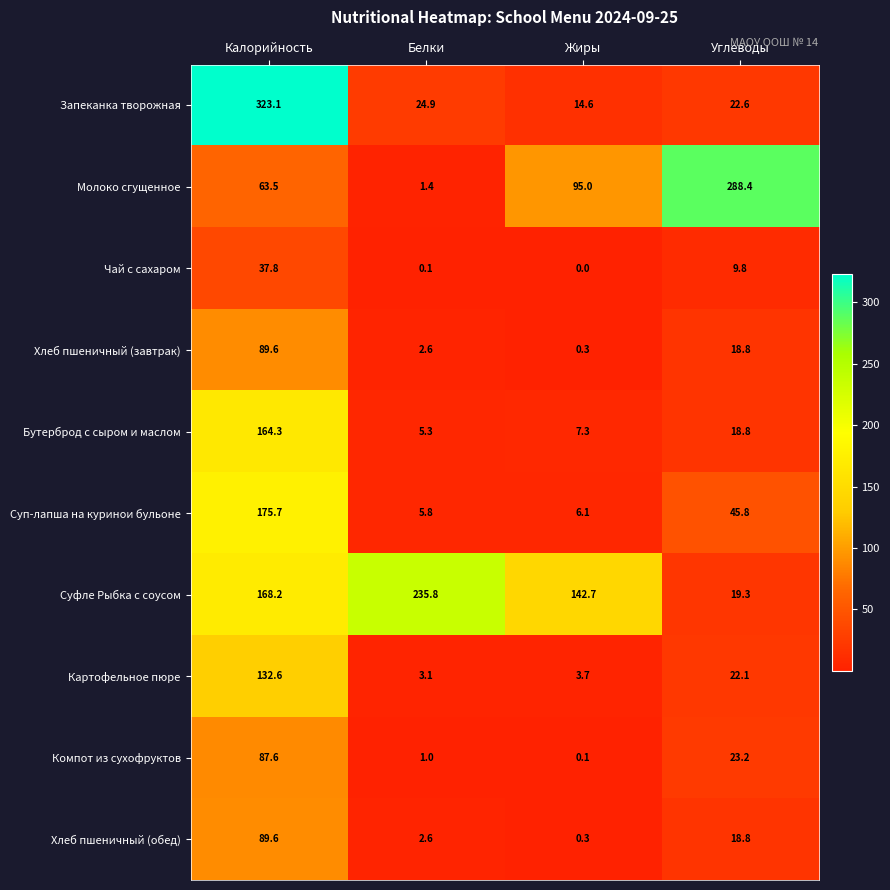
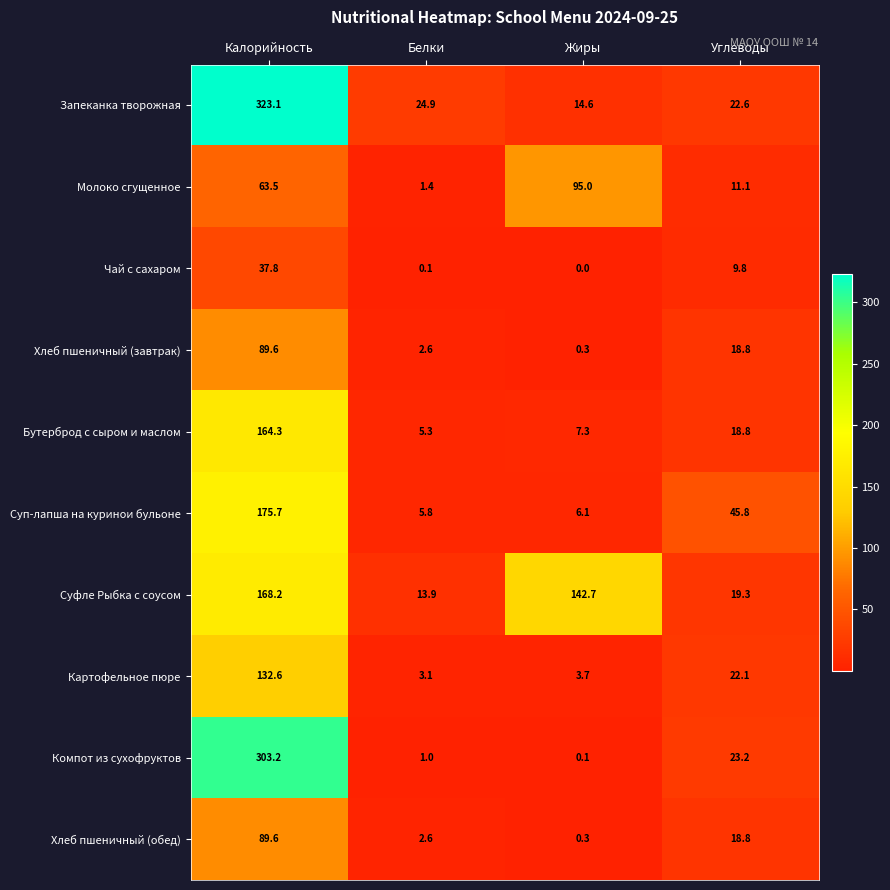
Молоко сгущенное, Углеводы: 288.4 -> 11.1
Суфле Рыбка с соусом, Белки: 235.8 -> 13.9
Компот из сухофруктов, Калорийность: 87.6 -> 303.2
